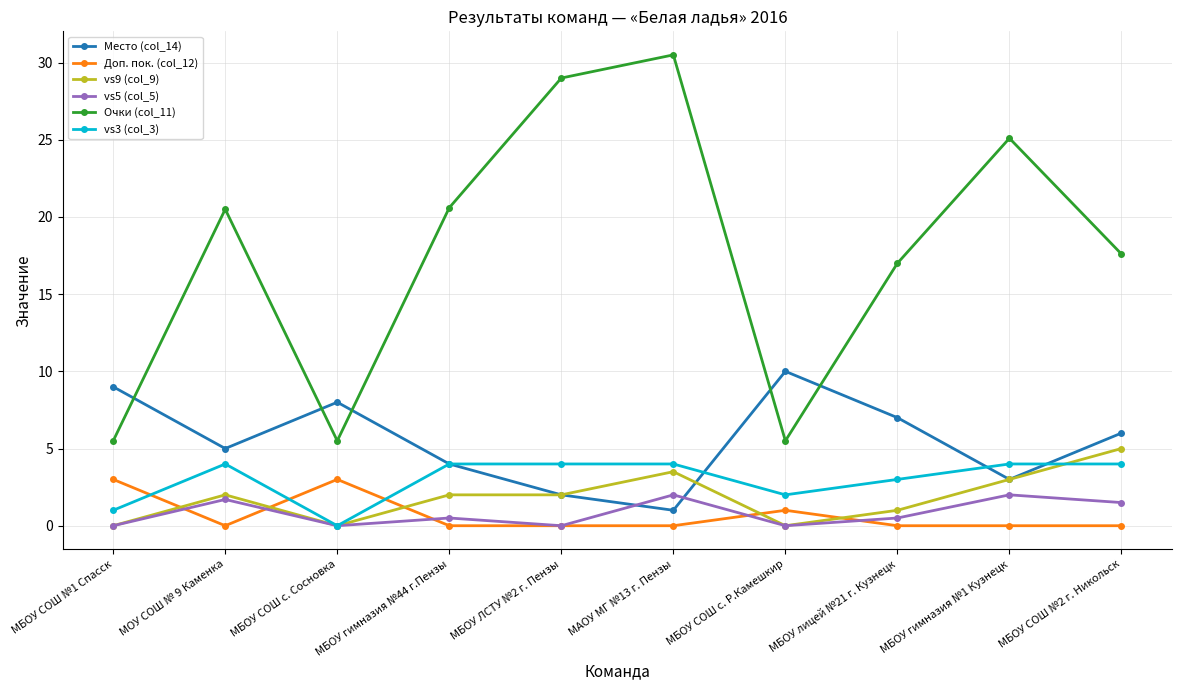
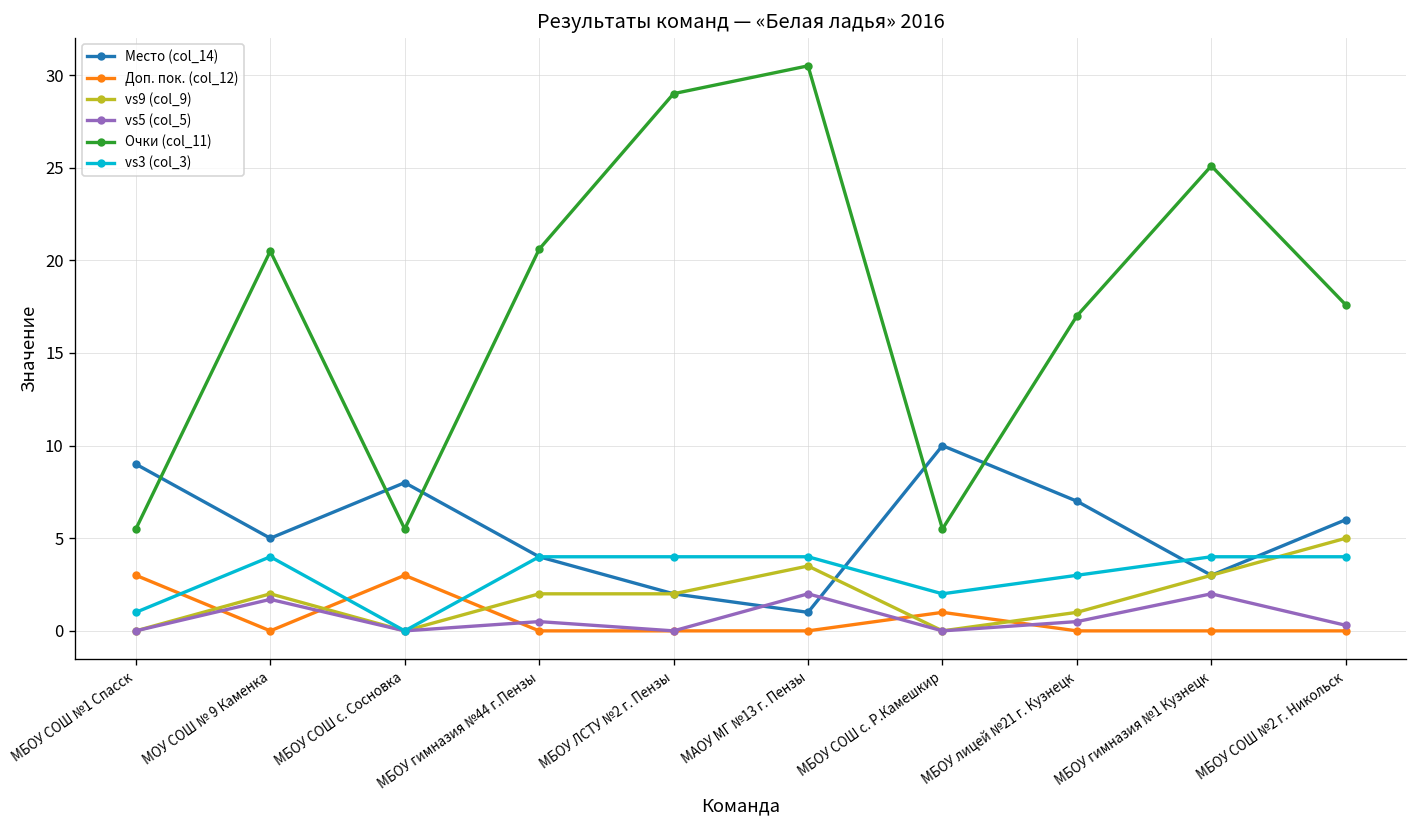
vs5 (col_5), МБОУ СОШ №2 г. Никольск: 1.5 -> 0.3
